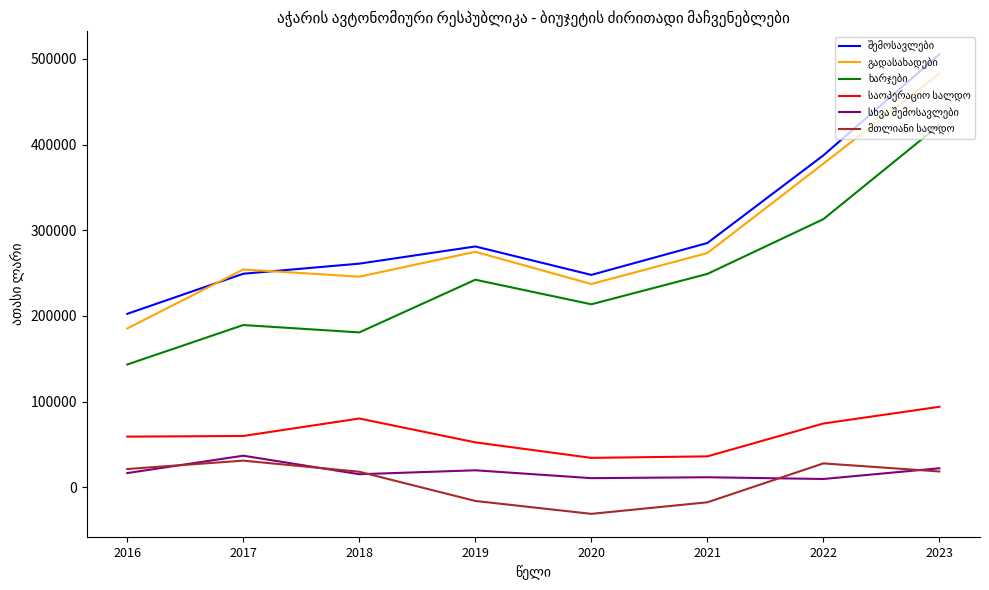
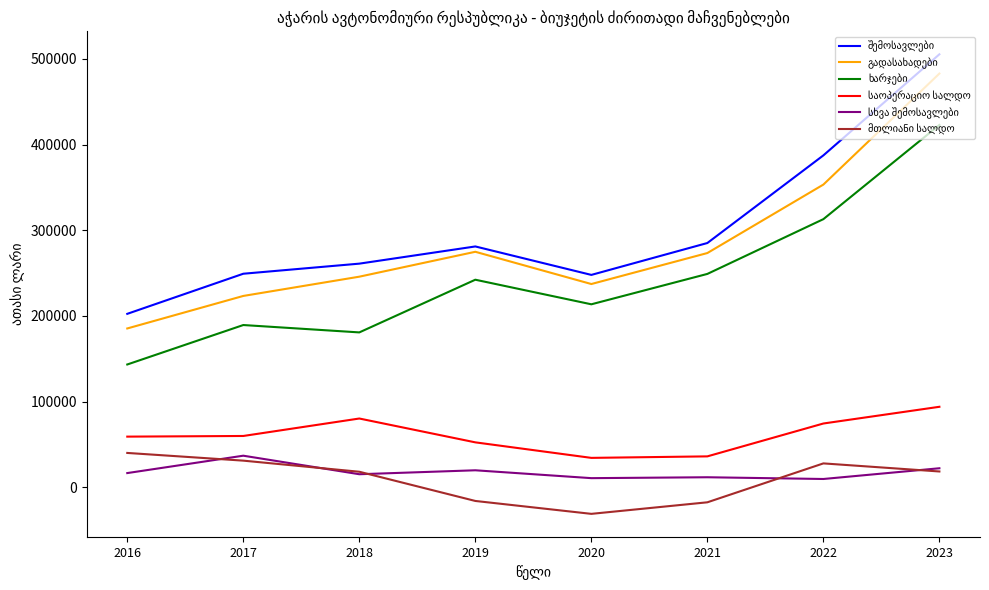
მთლიანი სალდო, 2016: 20000 -> 40000
გადასახადები, 2017: 250000 -> 220000
გადასახადები, 2022: 380000 -> 350000
